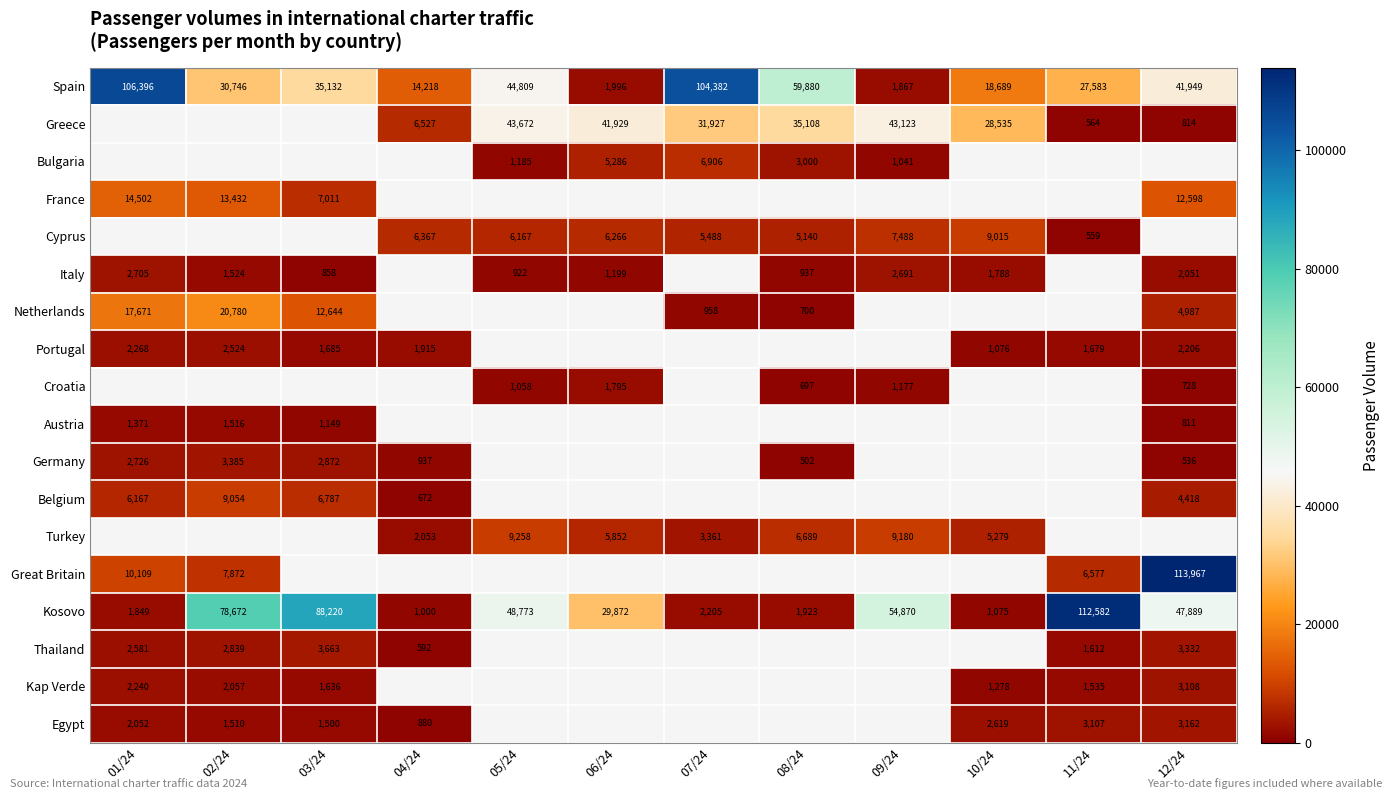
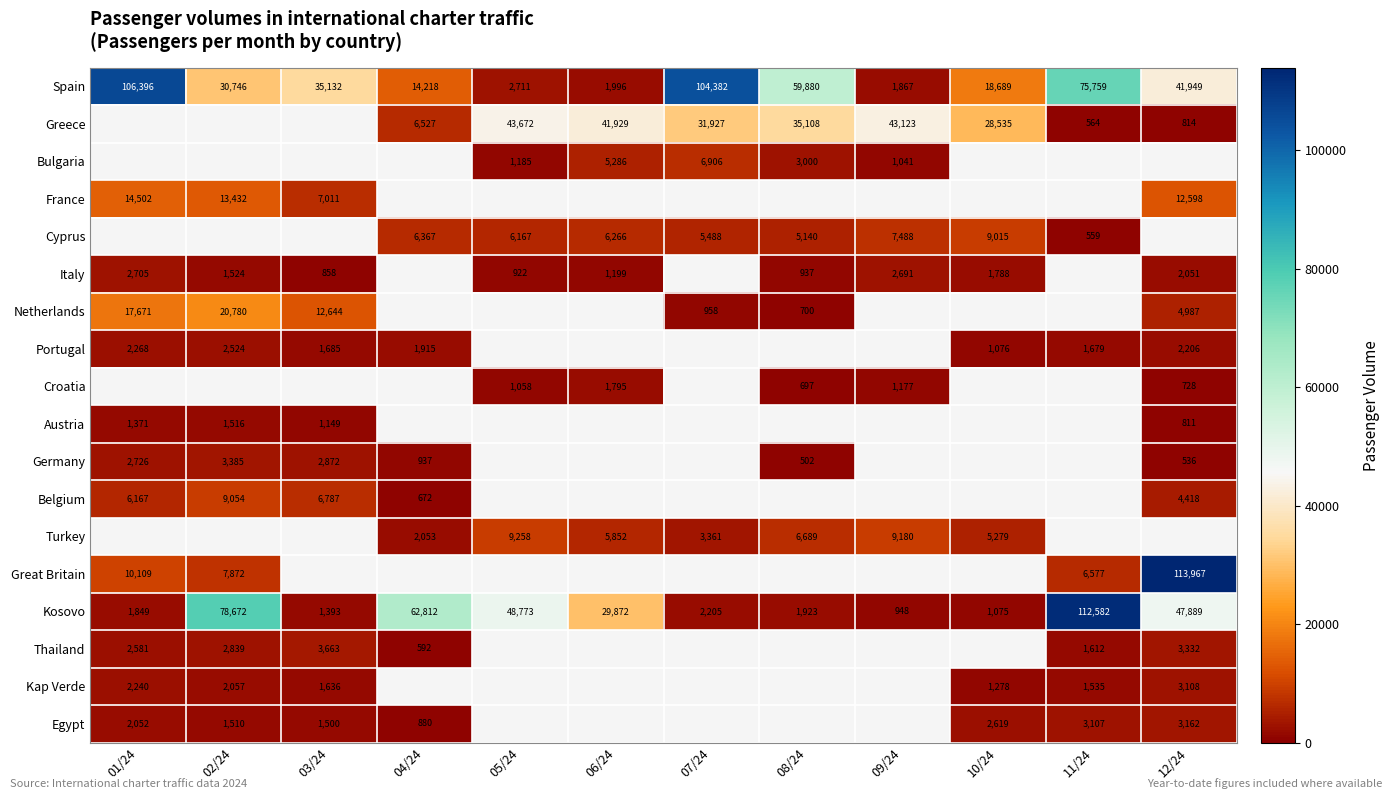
Spain, 05/24: 44,809 -> 2,711
Spain, 11/24: 27,583 -> 75,759
Kosovo, 03/24: 88,220 -> 1,393
Kosovo, 04/24: 1,000 -> 62,812
Kosovo, 09/24: 54,870 -> 948
